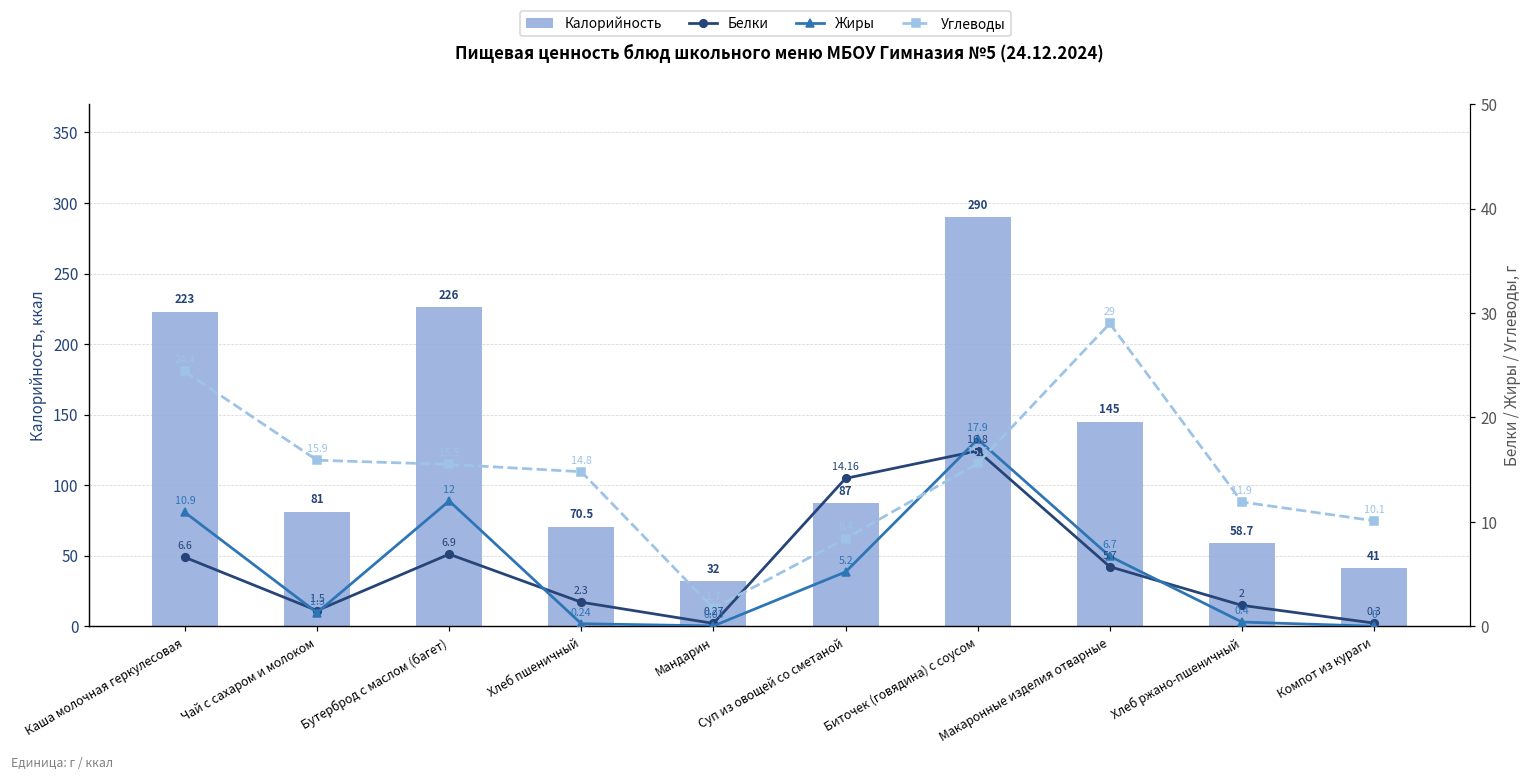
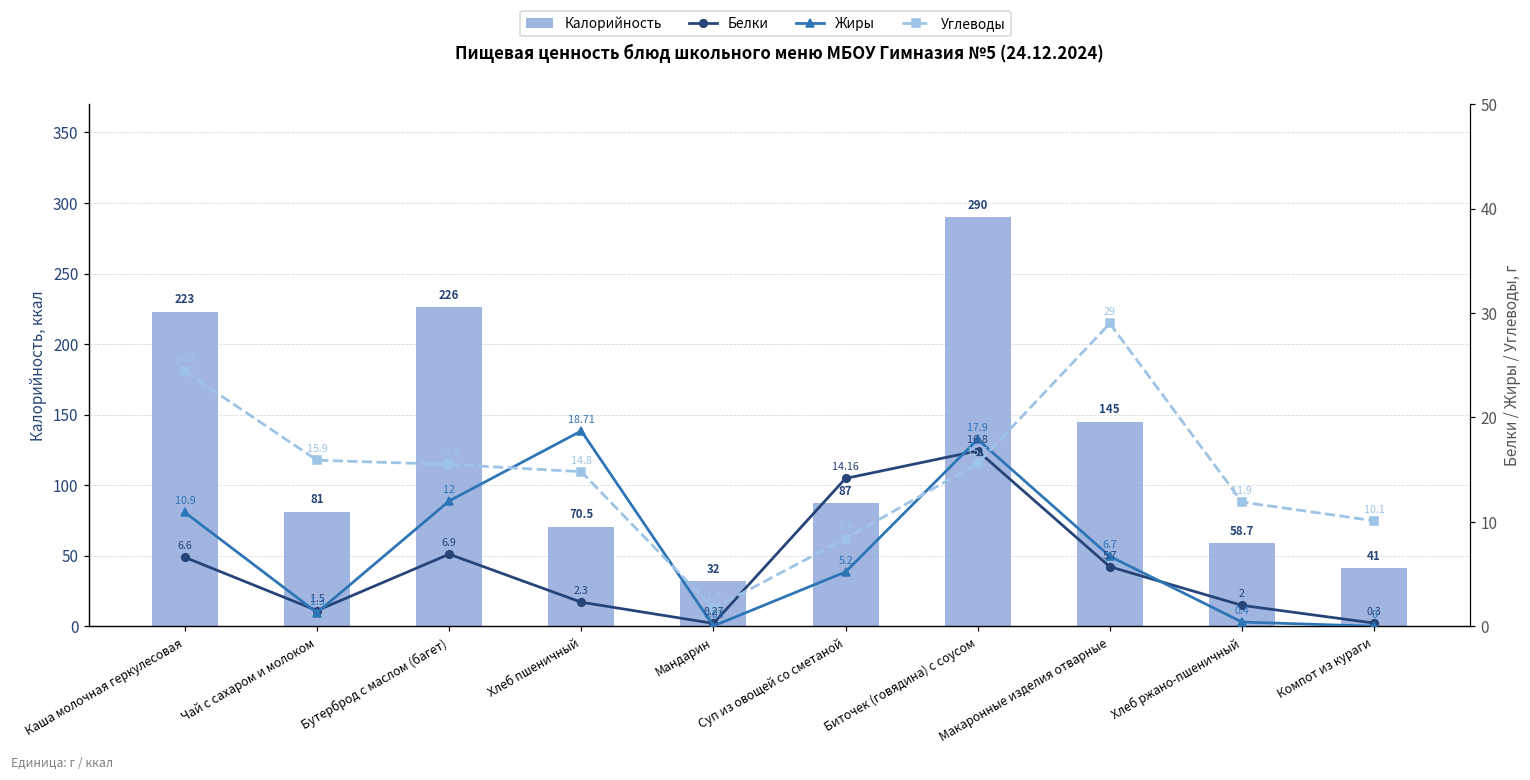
Жиры, Хлеб пшеничный: 0.24 -> 18.71
